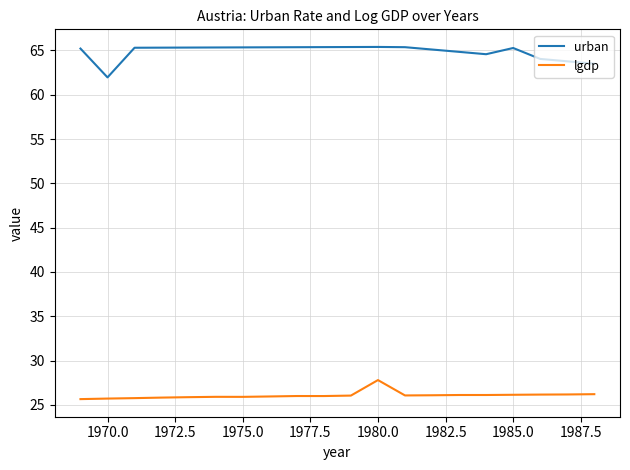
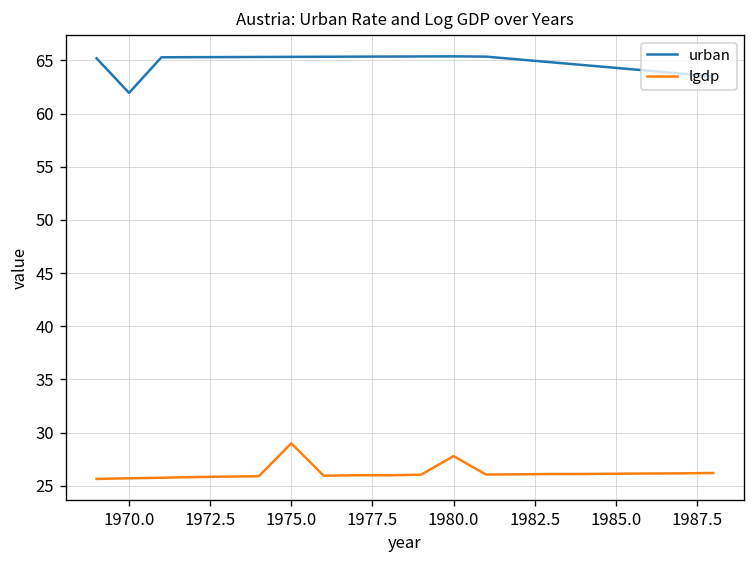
lgdp, 1975.0: 26 -> 29
urban, 1985.0: 65 -> 64
